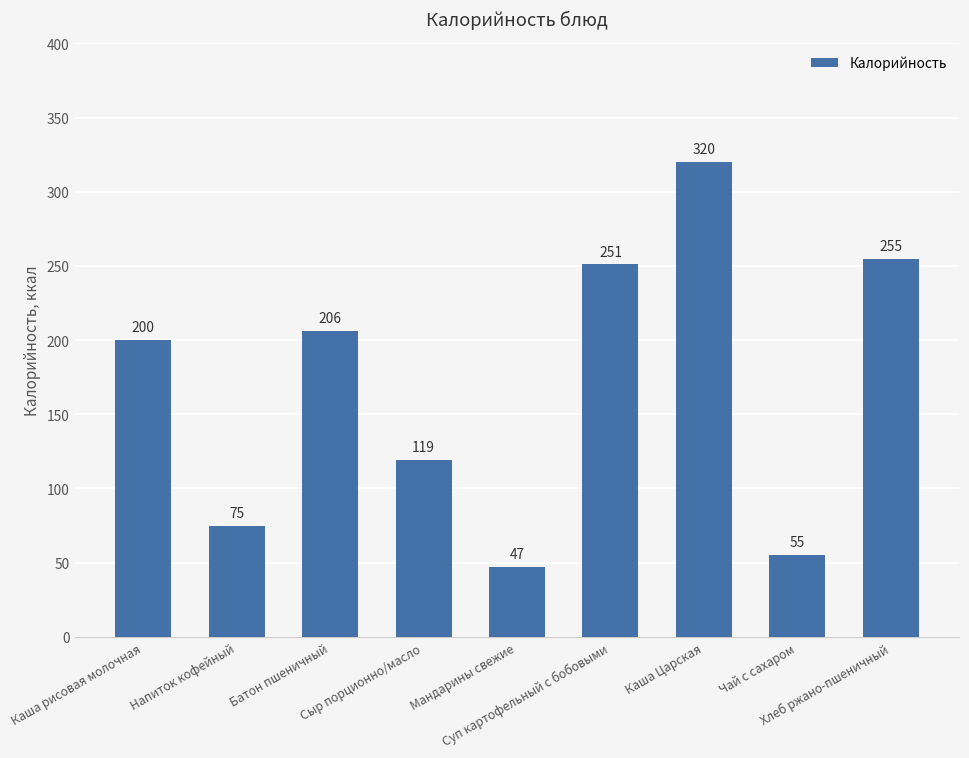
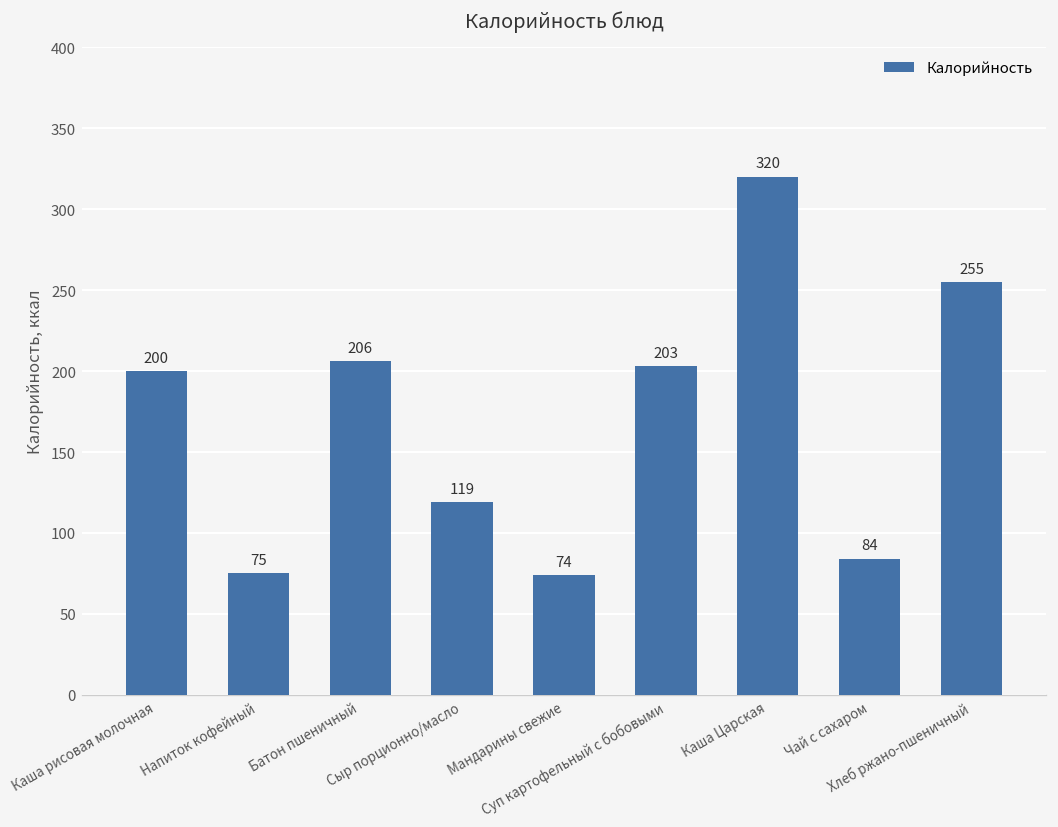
Мандарины свежие: 47 -> 74
Суп картофельный с бобовыми: 251 -> 203
Чай с сахаром: 55 -> 84
